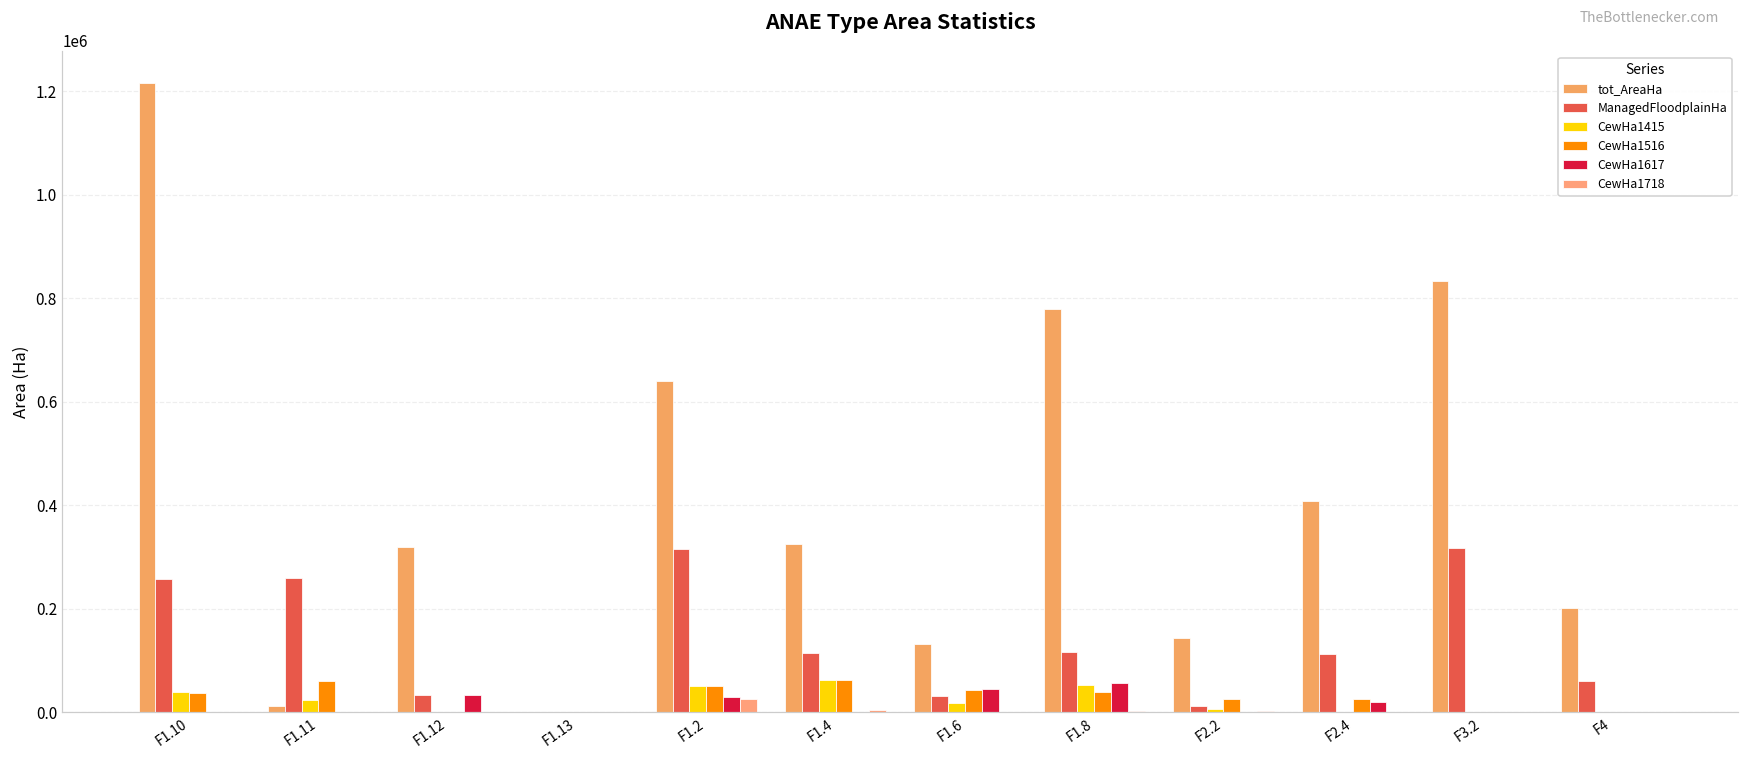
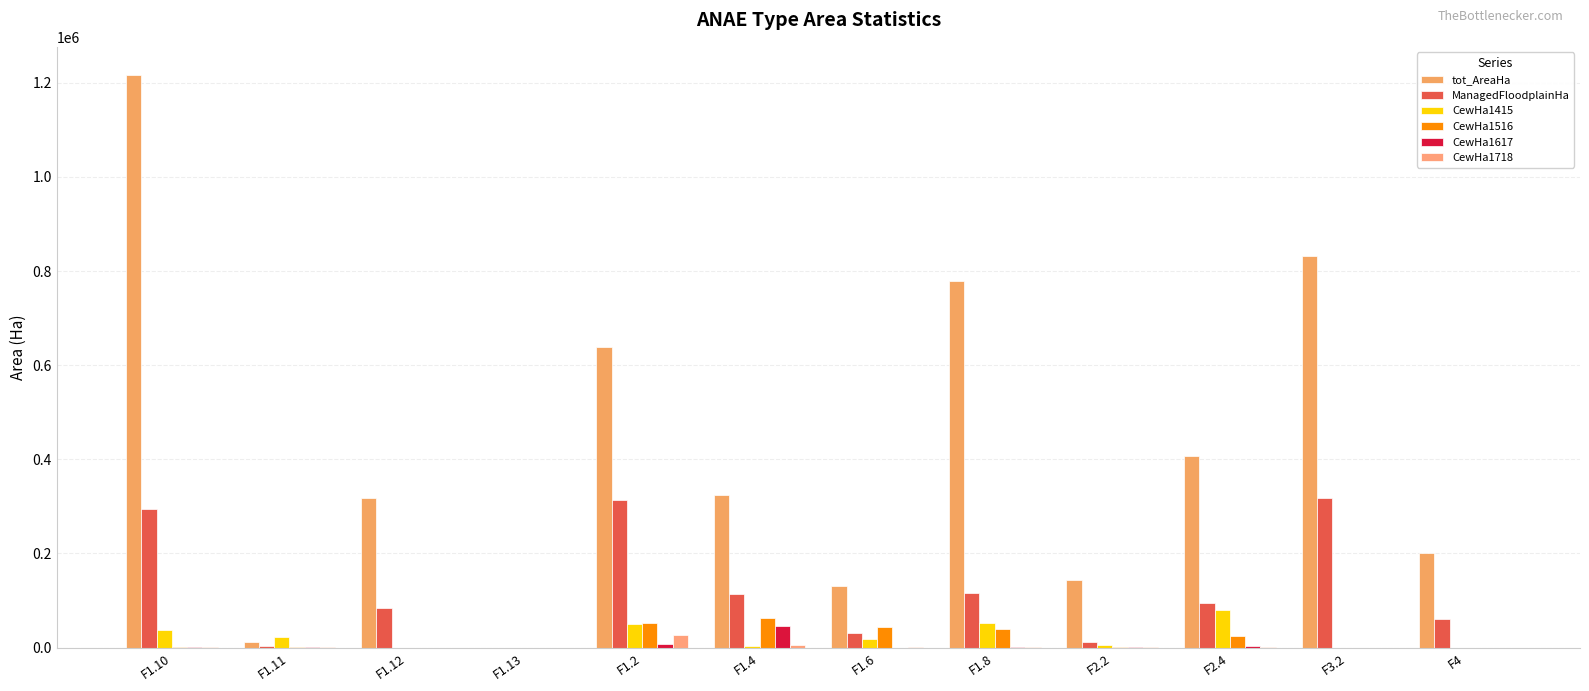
ManagedFloodplainHa, F1.10: 260000 -> 290000
CewHa1516, F1.10: 40000 -> 0
ManagedFloodplainHa, F1.11: 260000 -> 0
CewHa1516, F1.11: 60000 -> 0
ManagedFloodplainHa, F1.12: 30000 -> 80000
CewHa1617, F1.12: 30000 -> 0
CewHa1617, F1.2: 30000 -> 10000
CewHa1415, F1.4: 60000 -> 0
CewHa1617, F1.4: 0 -> 50000
CewHa1617, F1.6: 40000 -> 0
CewHa1617, F1.8: 60000 -> 0
CewHa1516, F2.2: 30000 -> 0
ManagedFloodplainHa, F2.4: 110000 -> 90000
CewHa1415, F2.4: 0 -> 80000
CewHa1617, F2.4: 20000 -> 0
